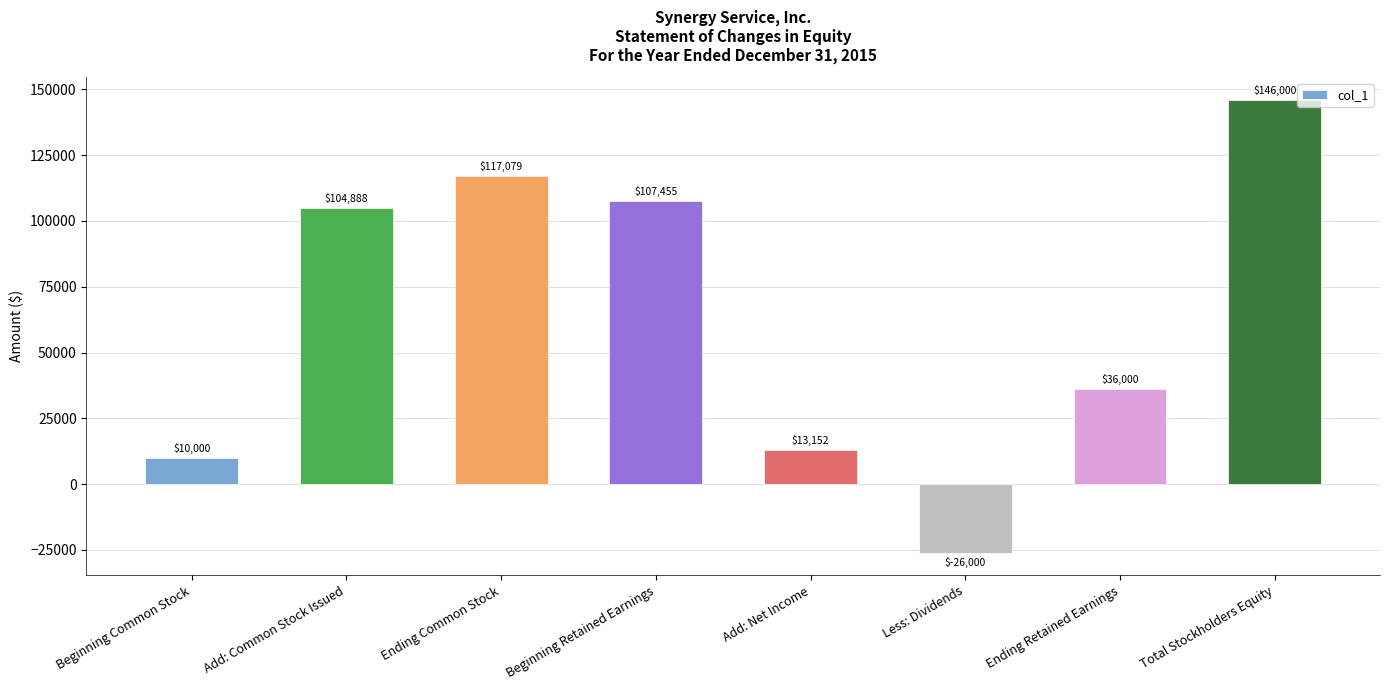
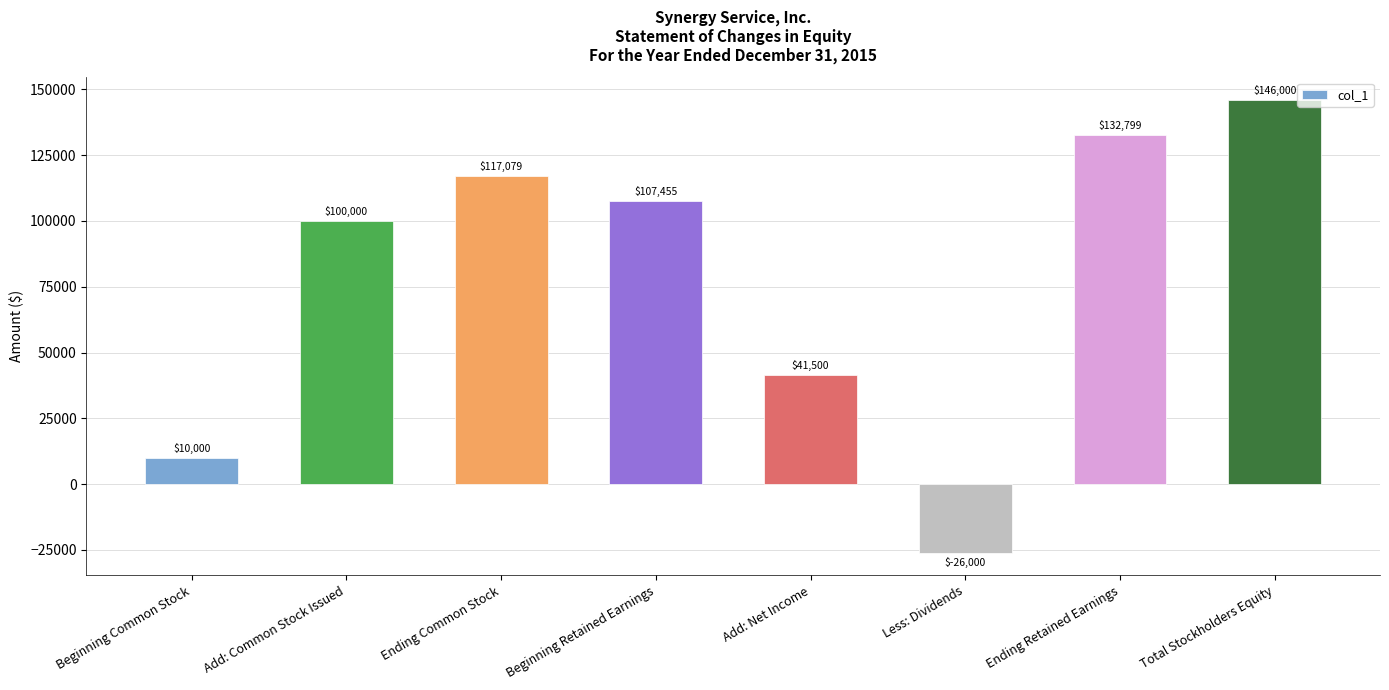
Add: Common Stock Issued: $104,888 -> $100,000
Add: Net Income: $13,152 -> $41,500
Ending Retained Earnings: $36,000 -> $132,799
